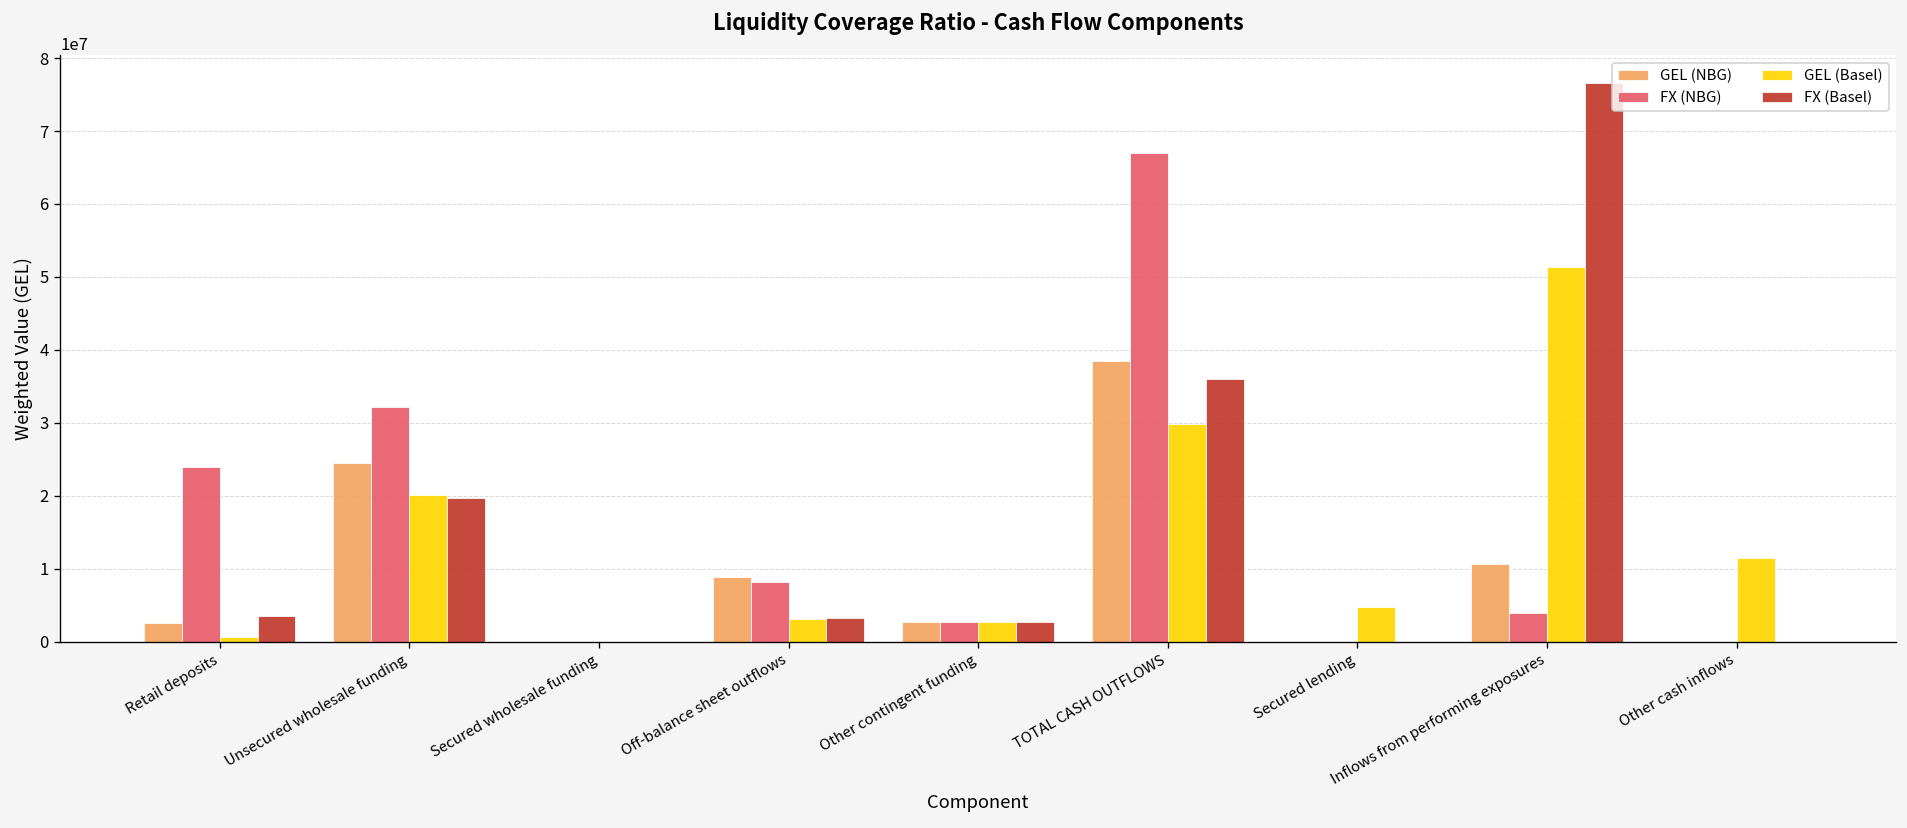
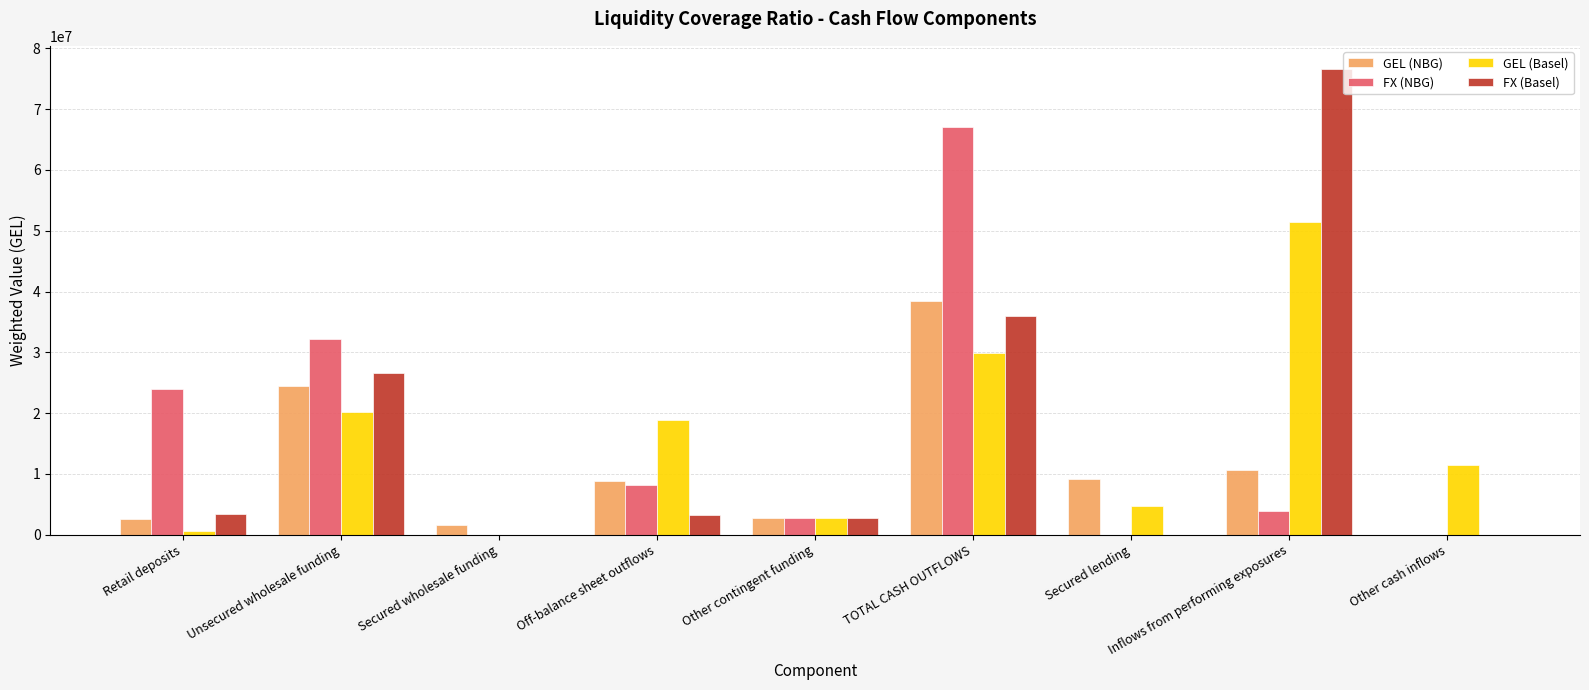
FX (Basel), Unsecured wholesale funding: 20000000 -> 27000000
GEL (NBG), Secured wholesale funding: 0 -> 2000000
GEL (Basel), Off-balance sheet outflows: 3000000 -> 19000000
GEL (NBG), Secured lending: 0 -> 9000000
